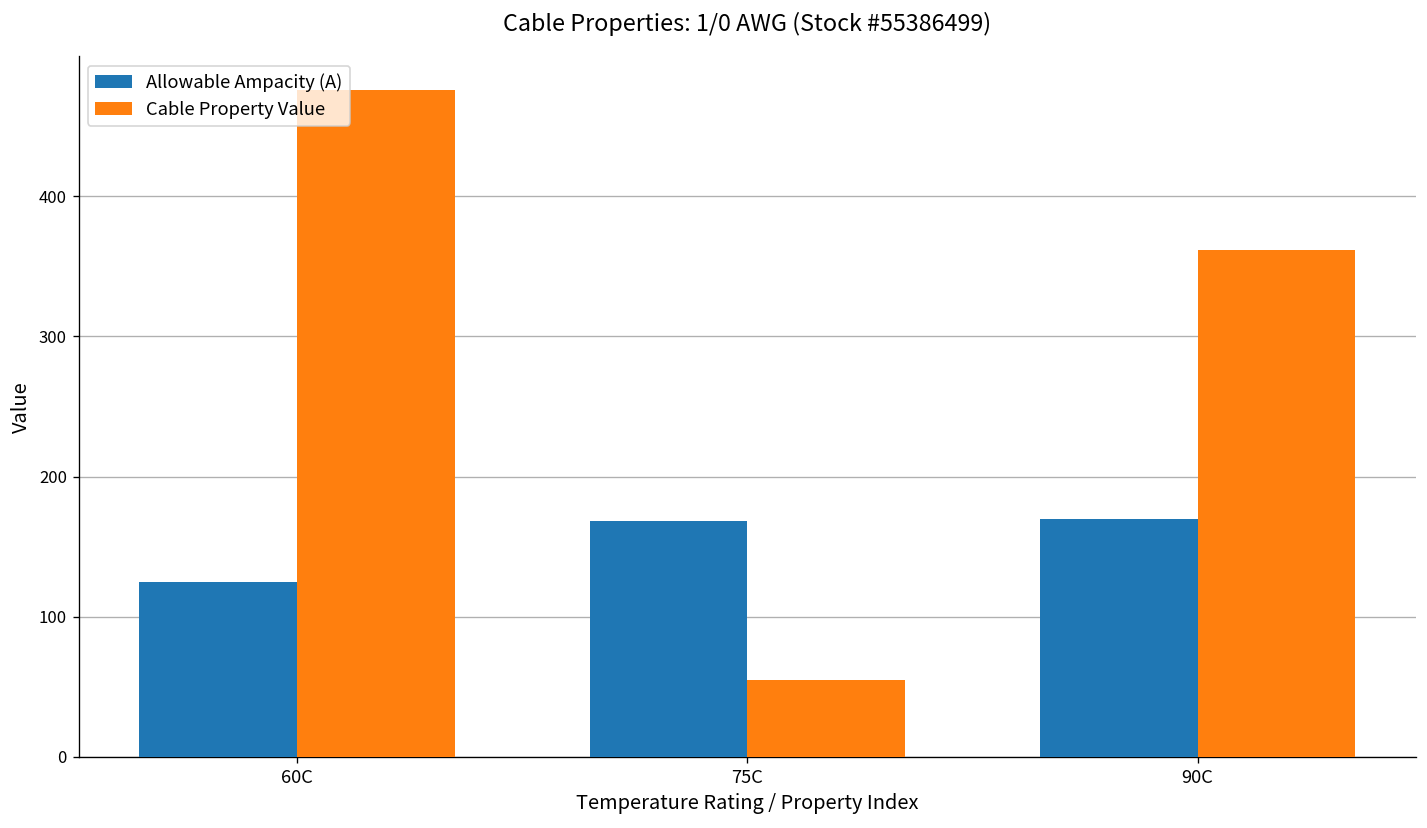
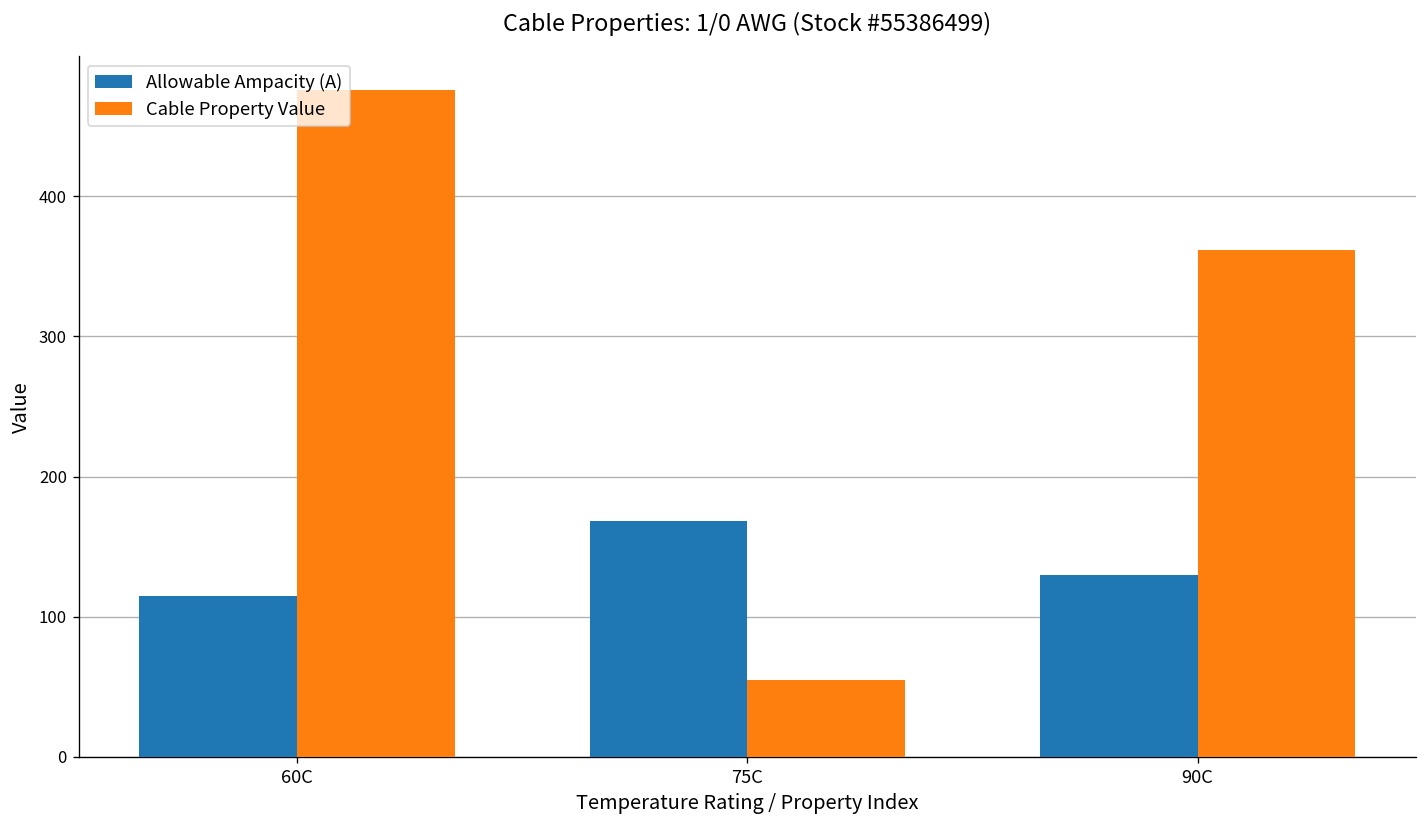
Allowable Ampacity (A), 60C: 125 -> 115
Allowable Ampacity (A), 90C: 170 -> 130
